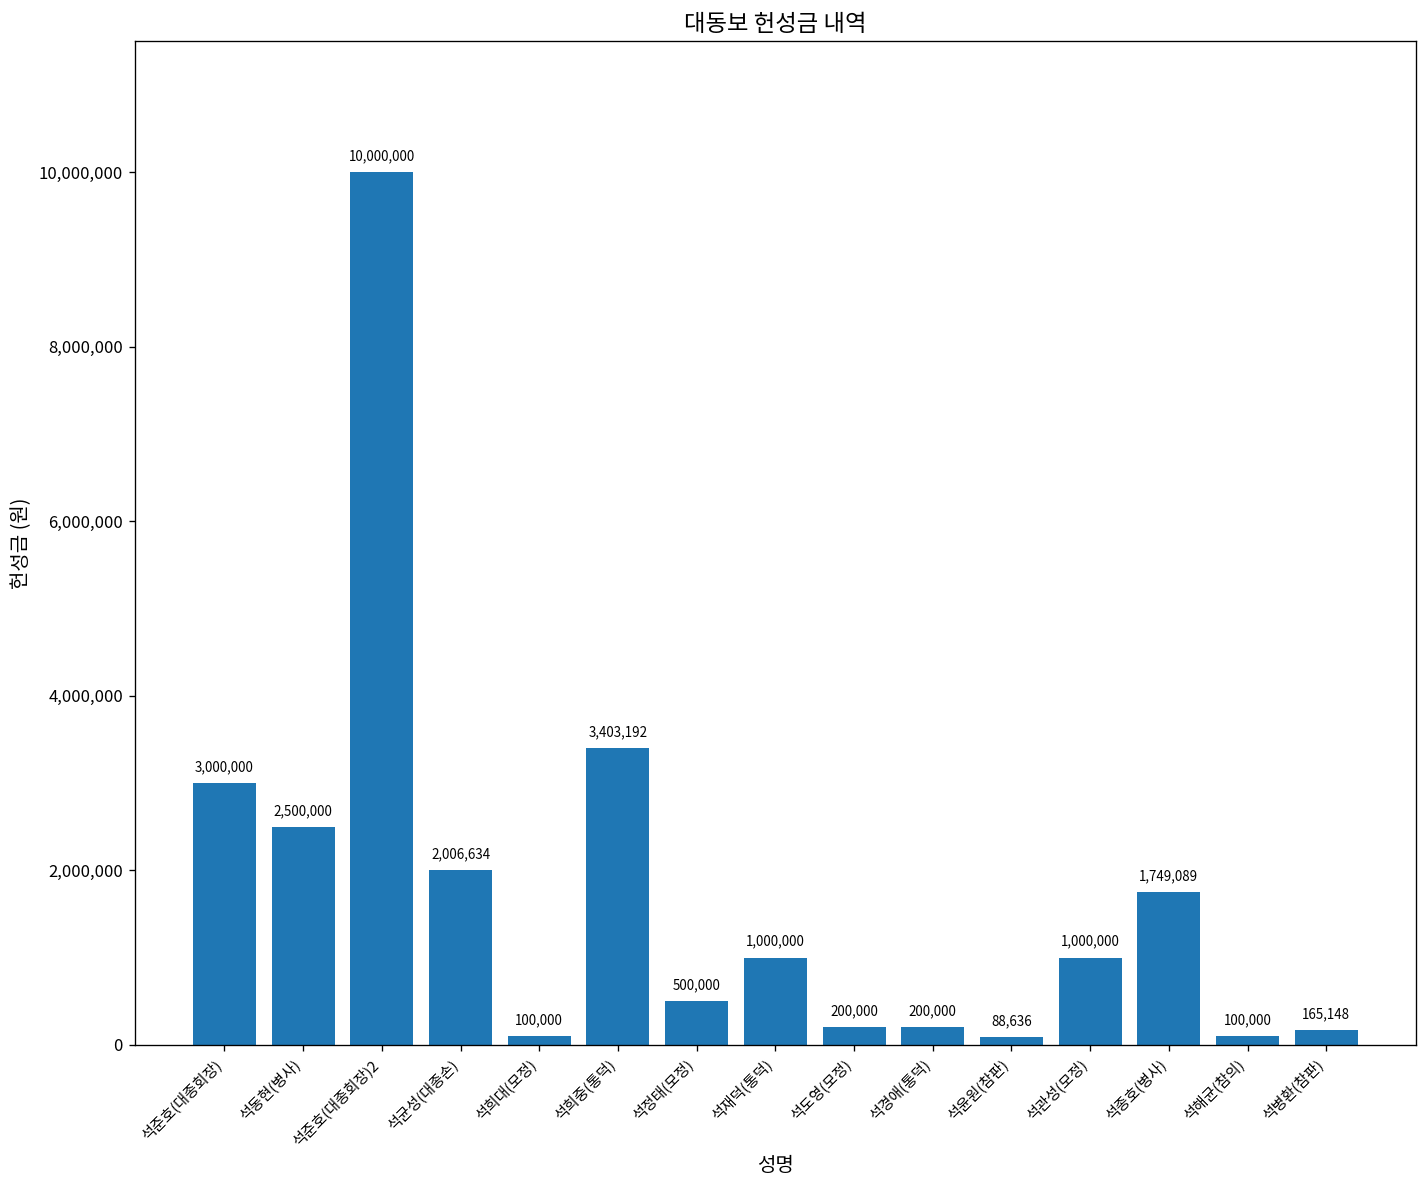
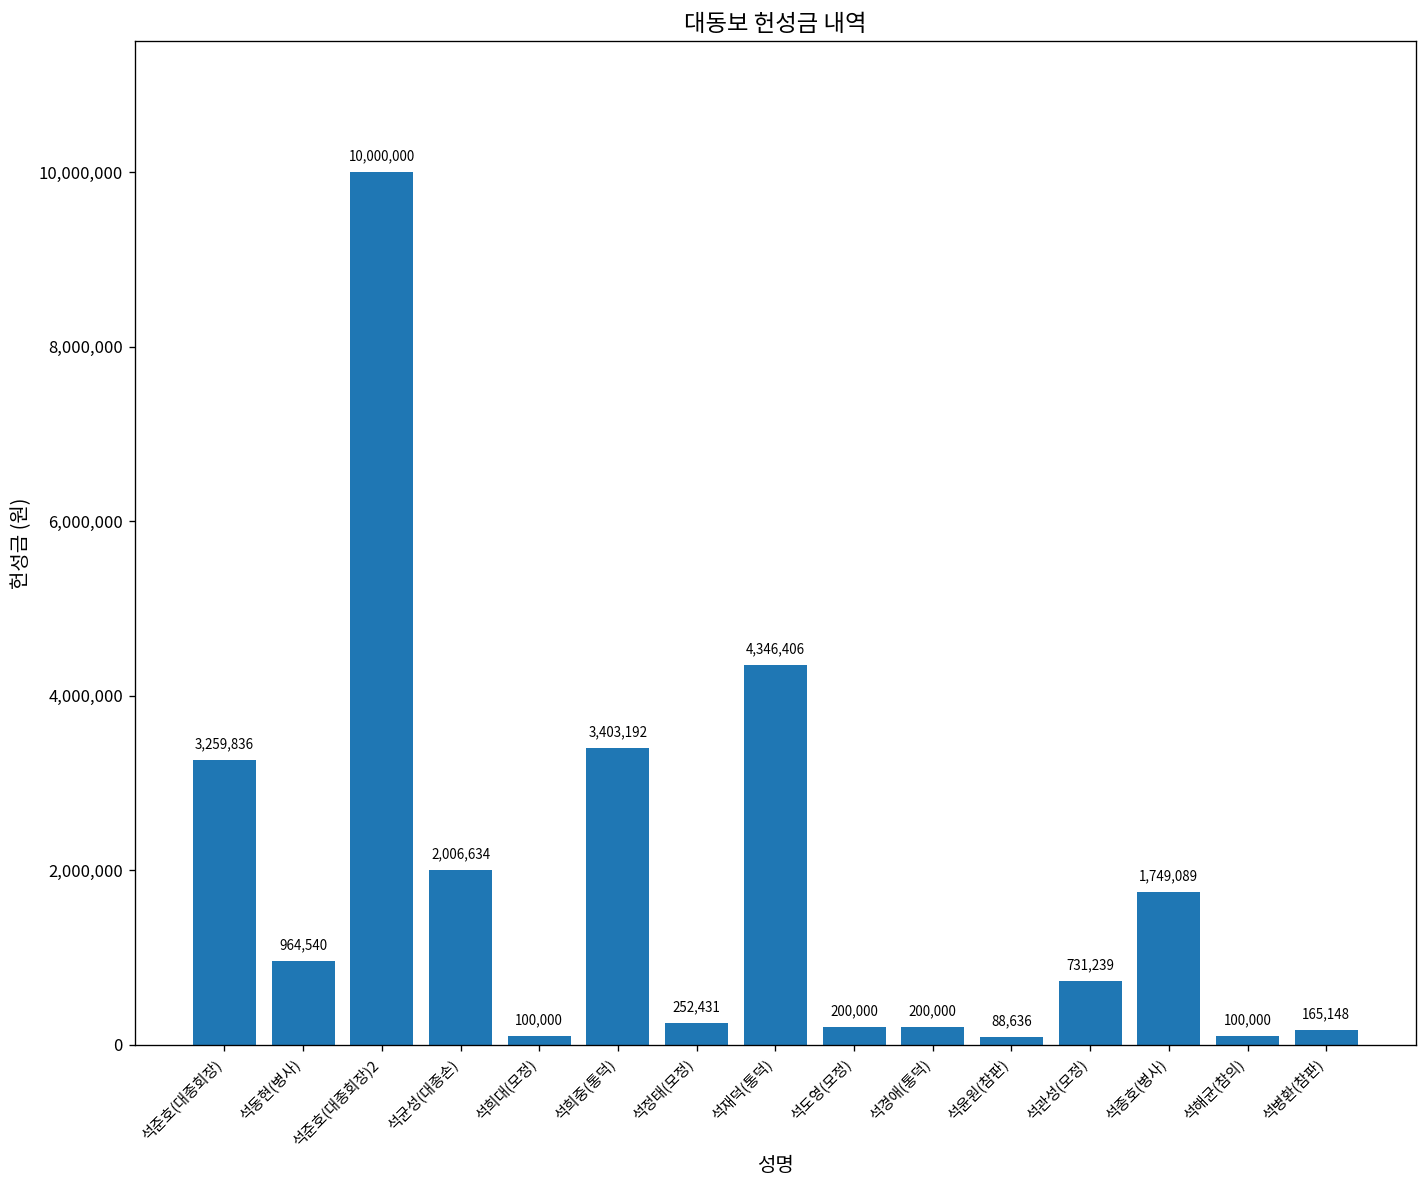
석준호(대종회장): 3,000,000 -> 3,259,836
석동현(병사): 2,500,000 -> 964,540
석정태(모정): 500,000 -> 252,431
석재덕(통덕): 1,000,000 -> 4,346,406
석관성(모정): 1,000,000 -> 731,239
